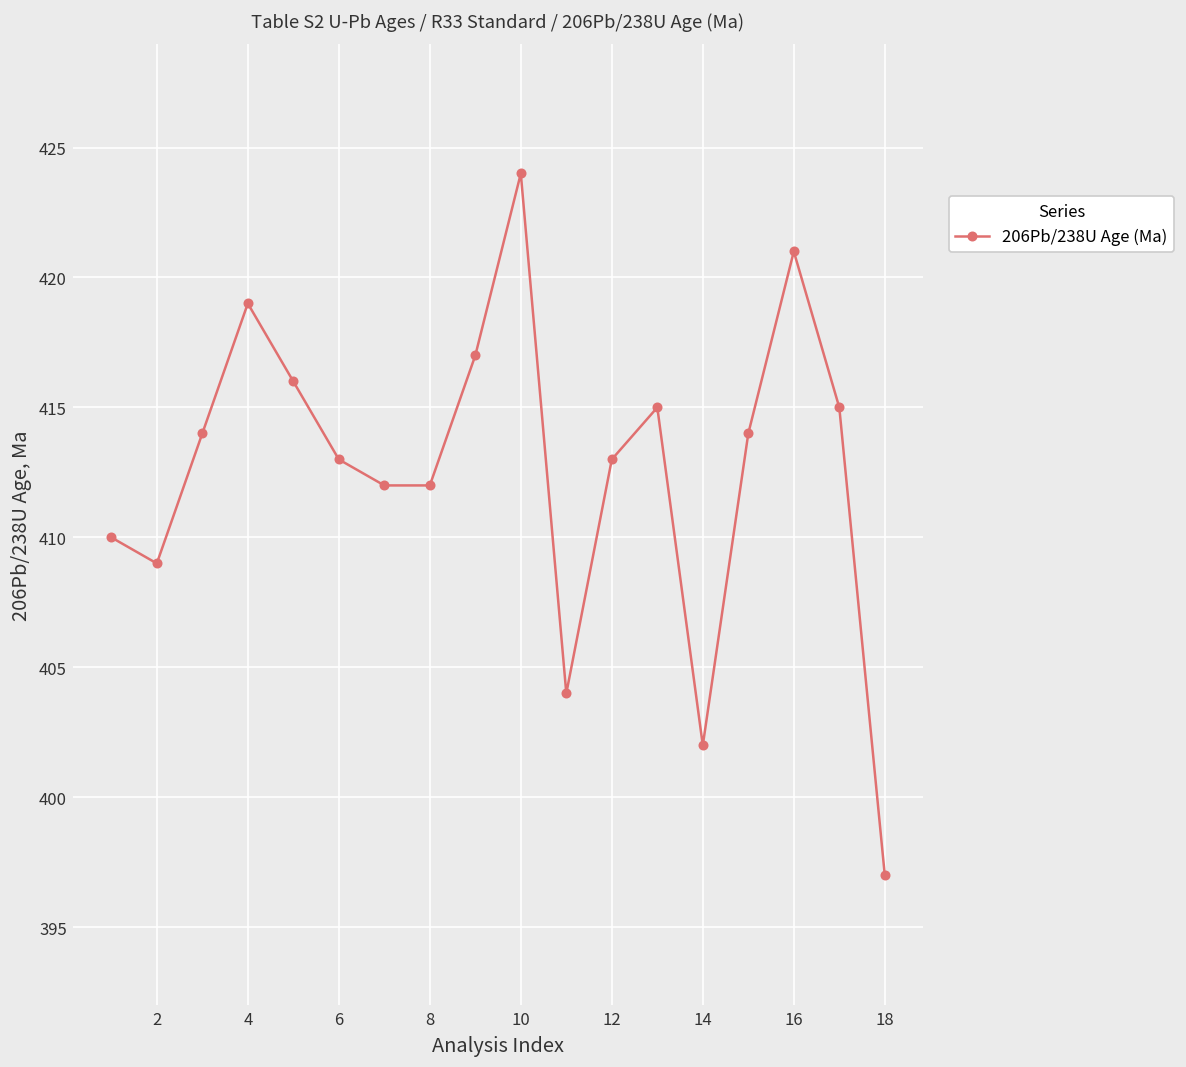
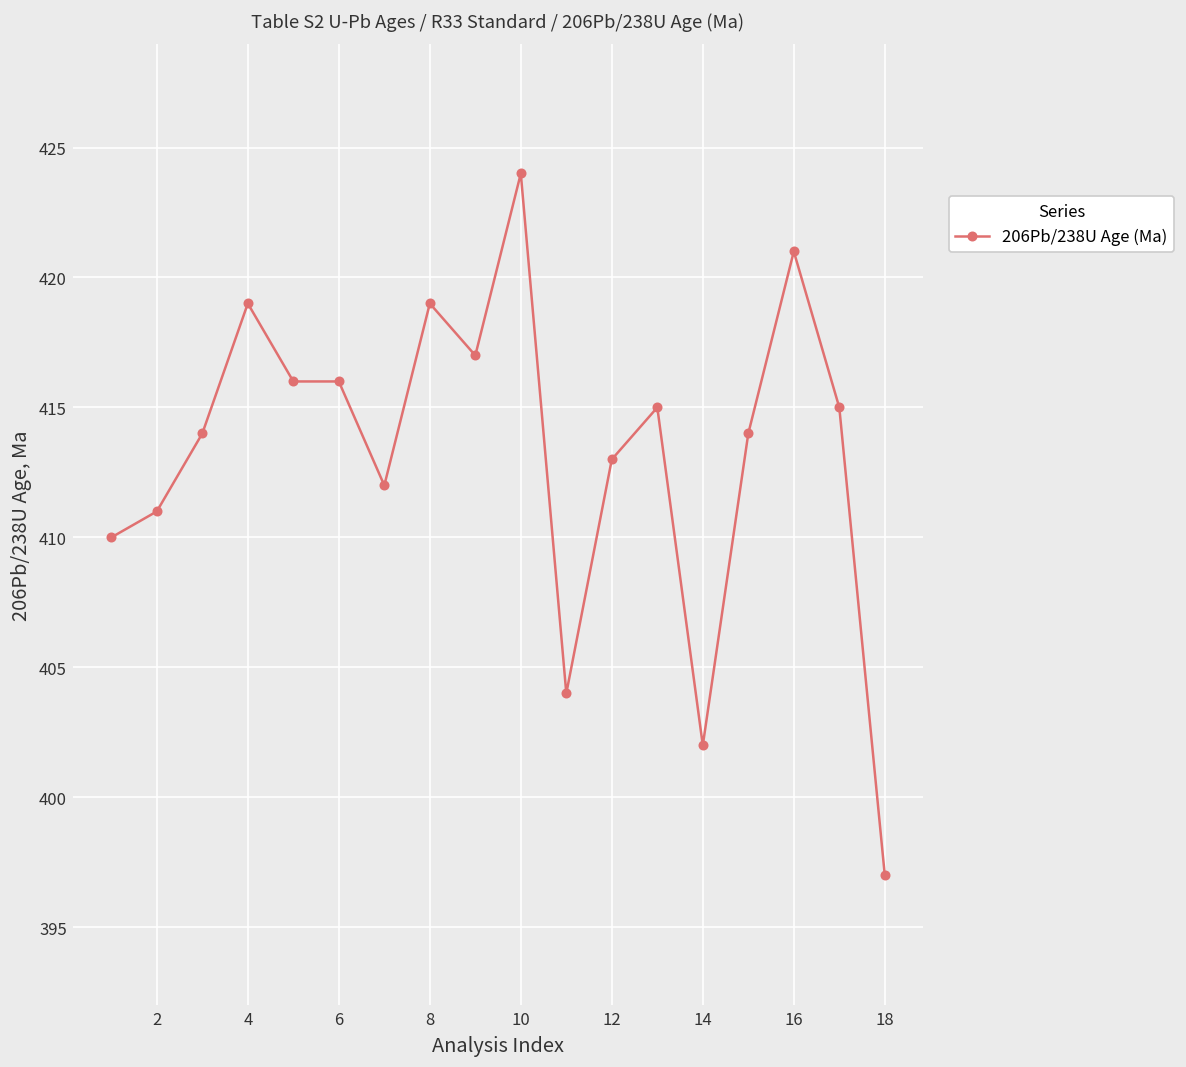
2: 409 -> 411
6: 413 -> 416
8: 412 -> 419
